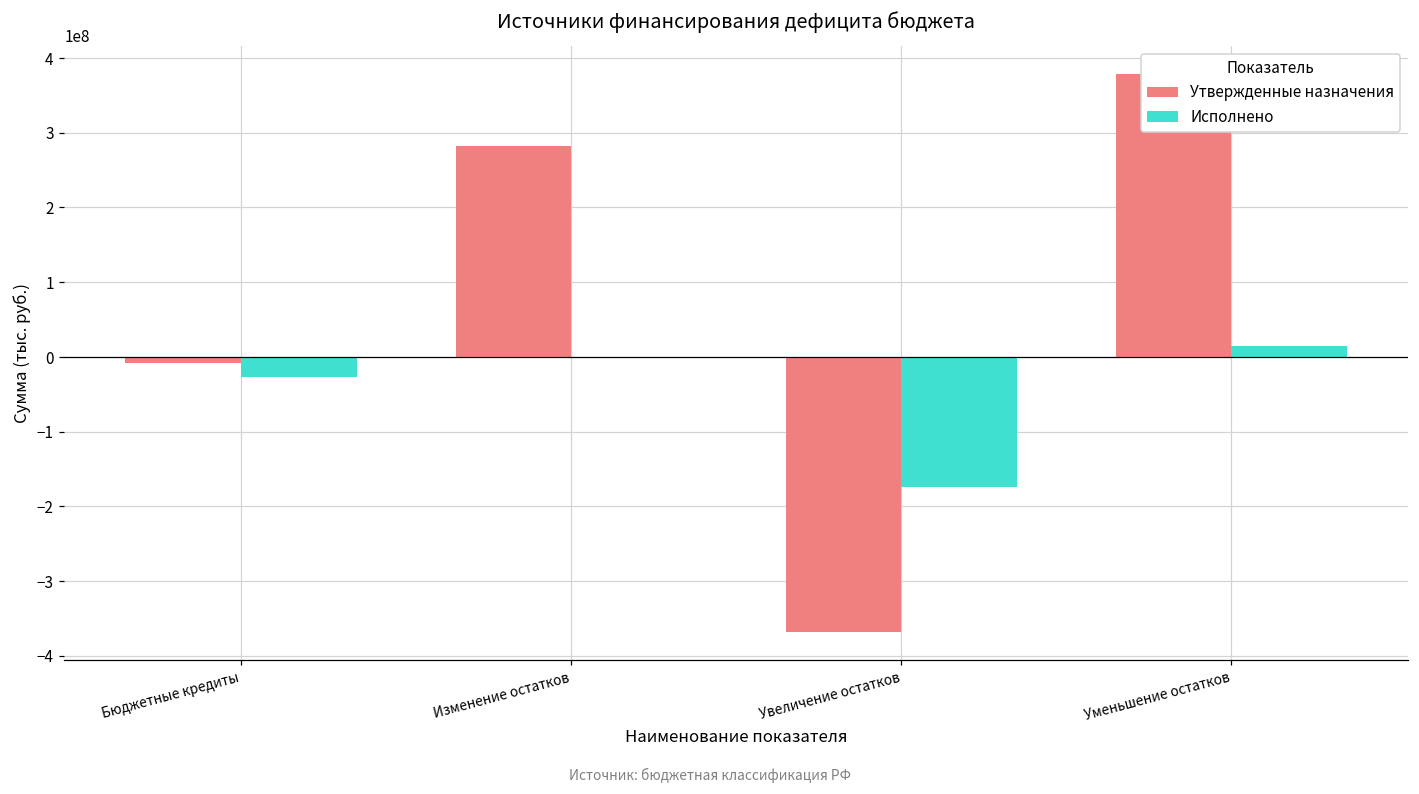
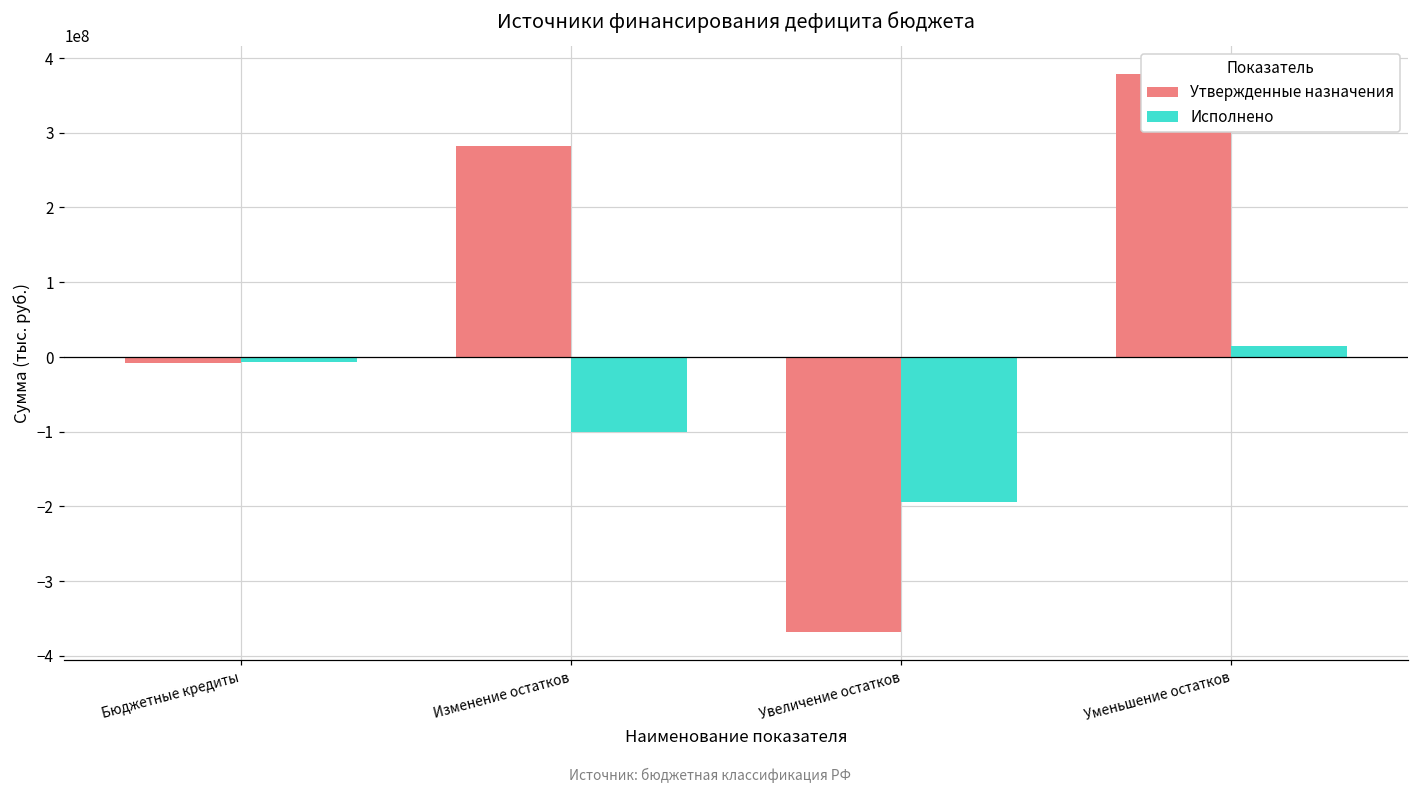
Исполнено, Бюджетные кредиты: -30000000 -> -10000000
Исполнено, Изменение остатков: 0 -> -100000000
Исполнено, Увеличение остатков: -170000000 -> -190000000
